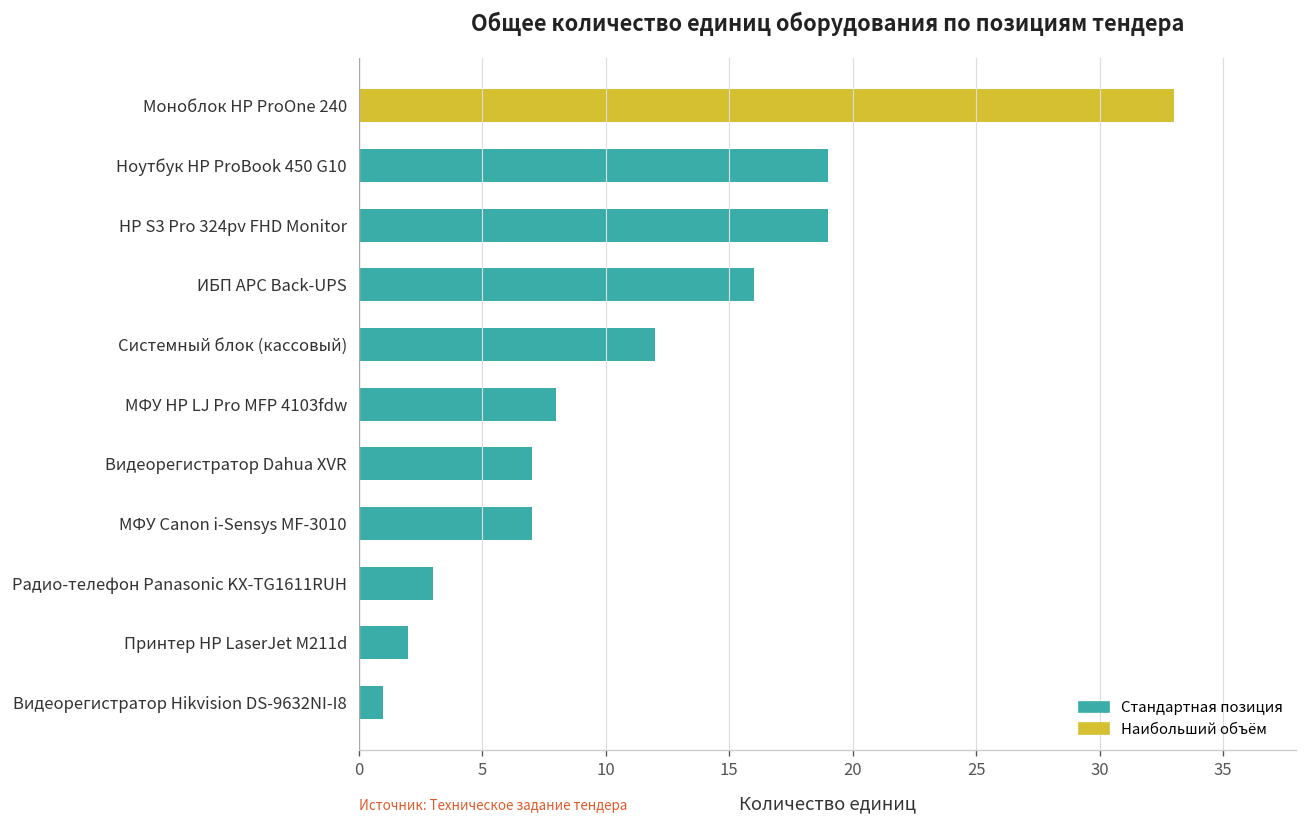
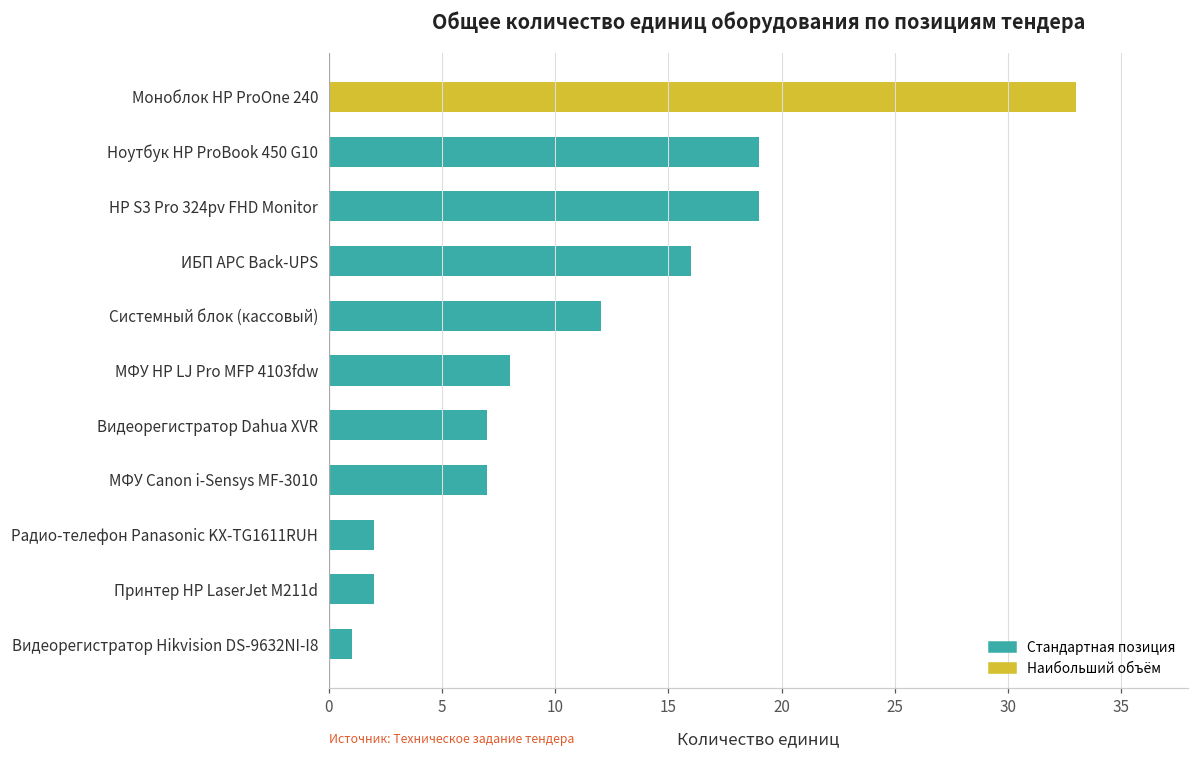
Радио-телефон Panasonic KX-TG1611RUH: 3 -> 2
